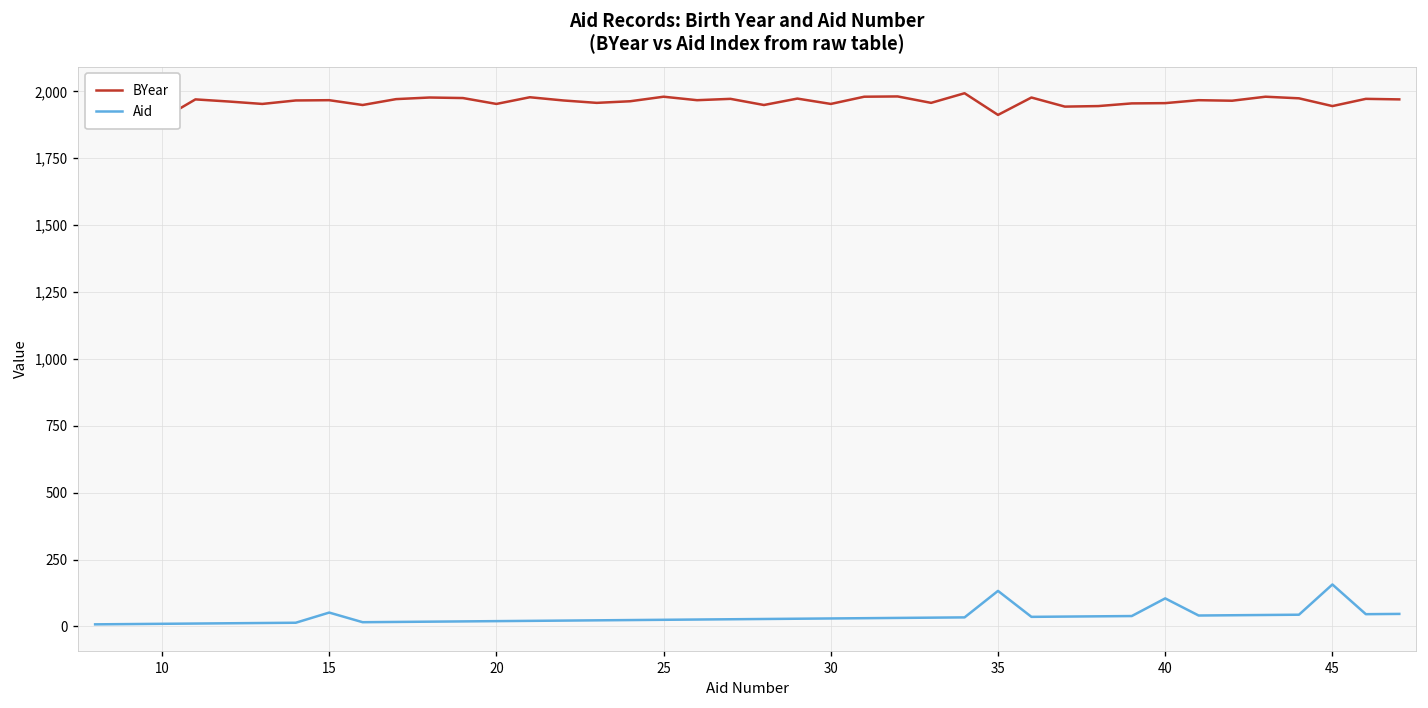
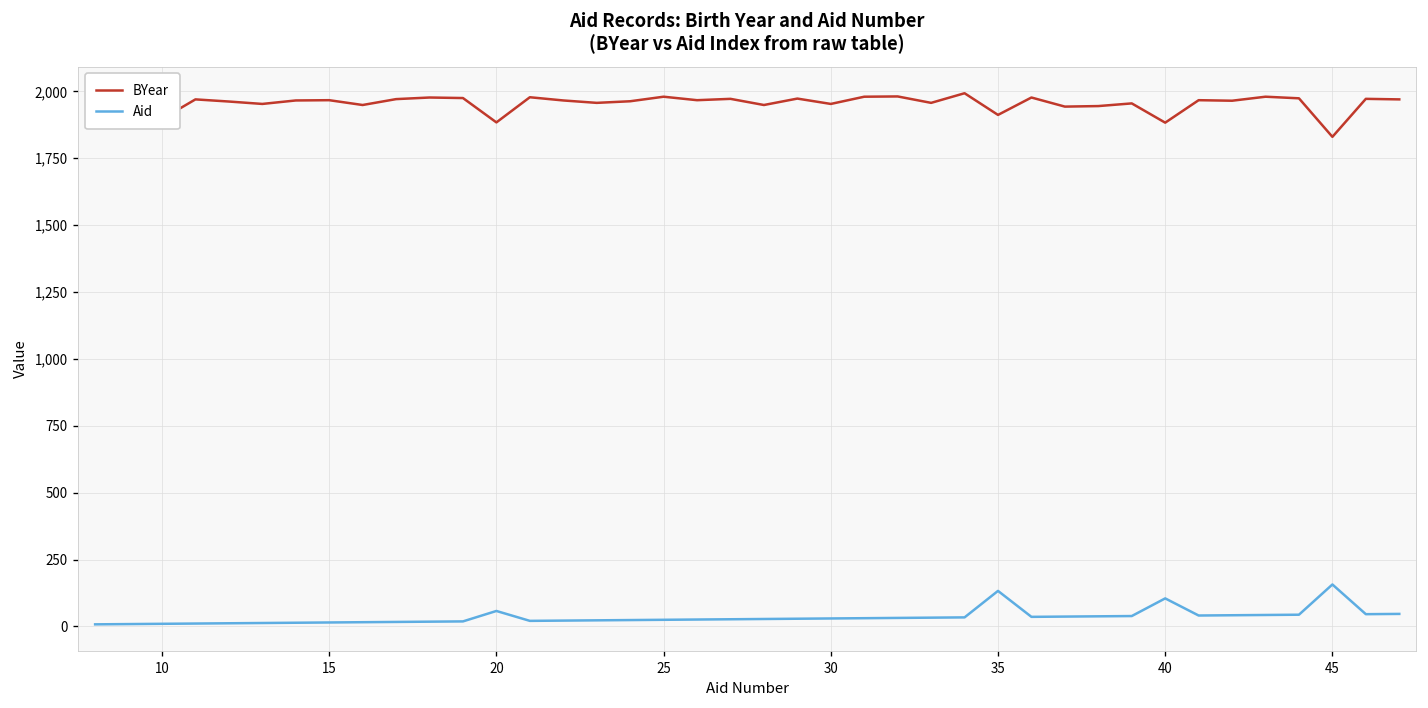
Aid, 15: 50 -> 20
BYear, 20: 1,950 -> 1,880
Aid, 20: 20 -> 60
BYear, 40: 1,960 -> 1,880
BYear, 45: 1,950 -> 1,830
